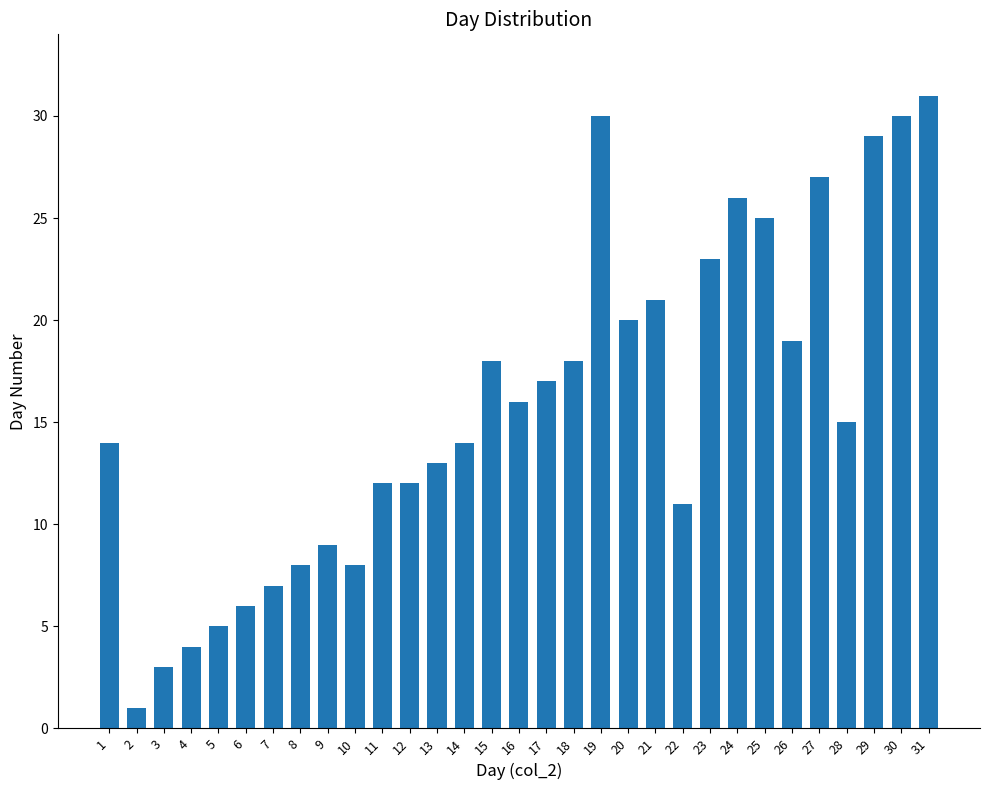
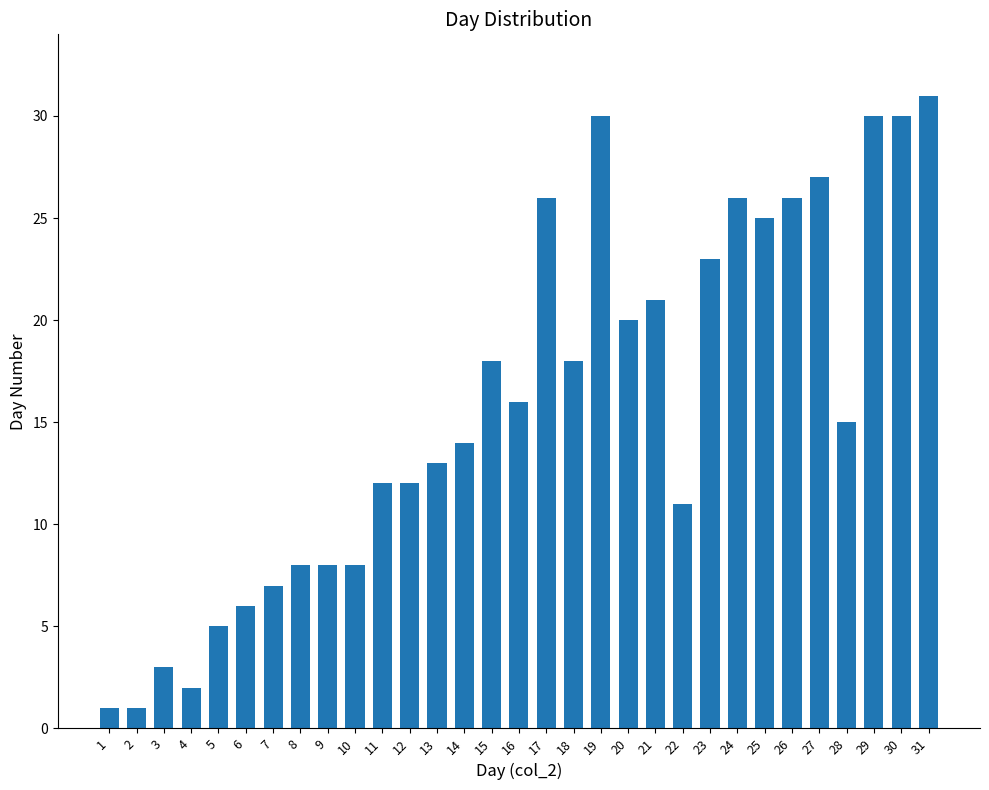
1: 14 -> 1
4: 4 -> 2
9: 9 -> 8
17: 17 -> 26
26: 19 -> 26
29: 29 -> 30
